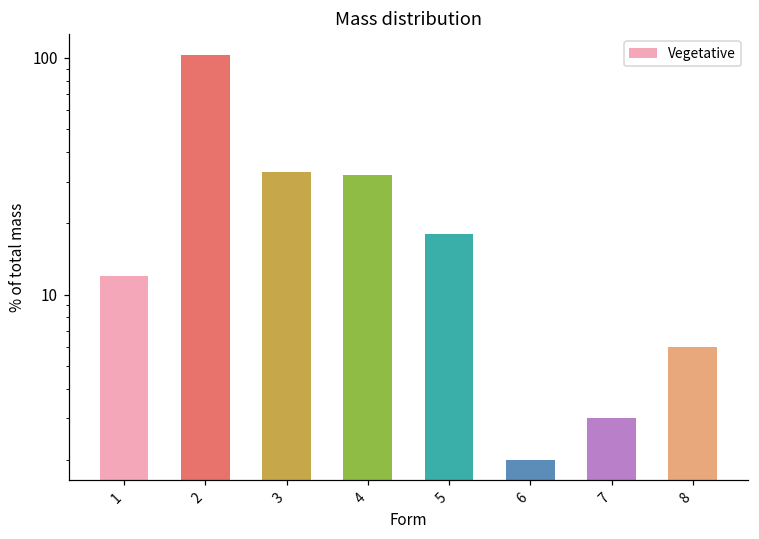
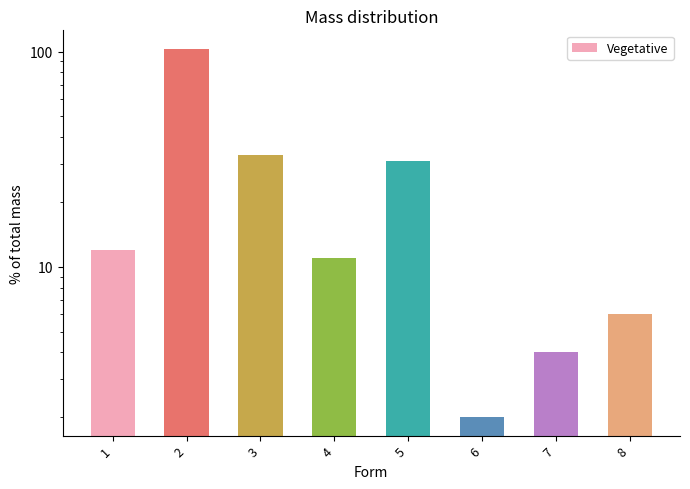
4: 32 -> 11
5: 18 -> 31
7: 3 -> 4
